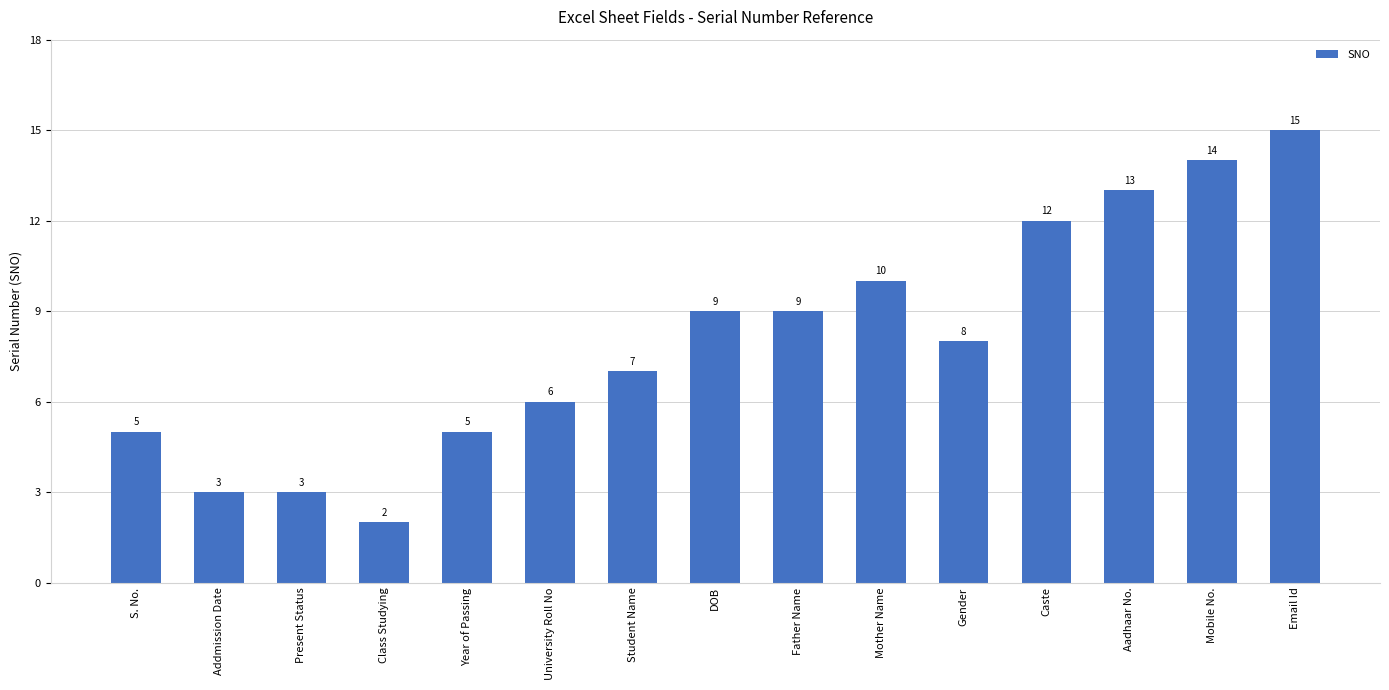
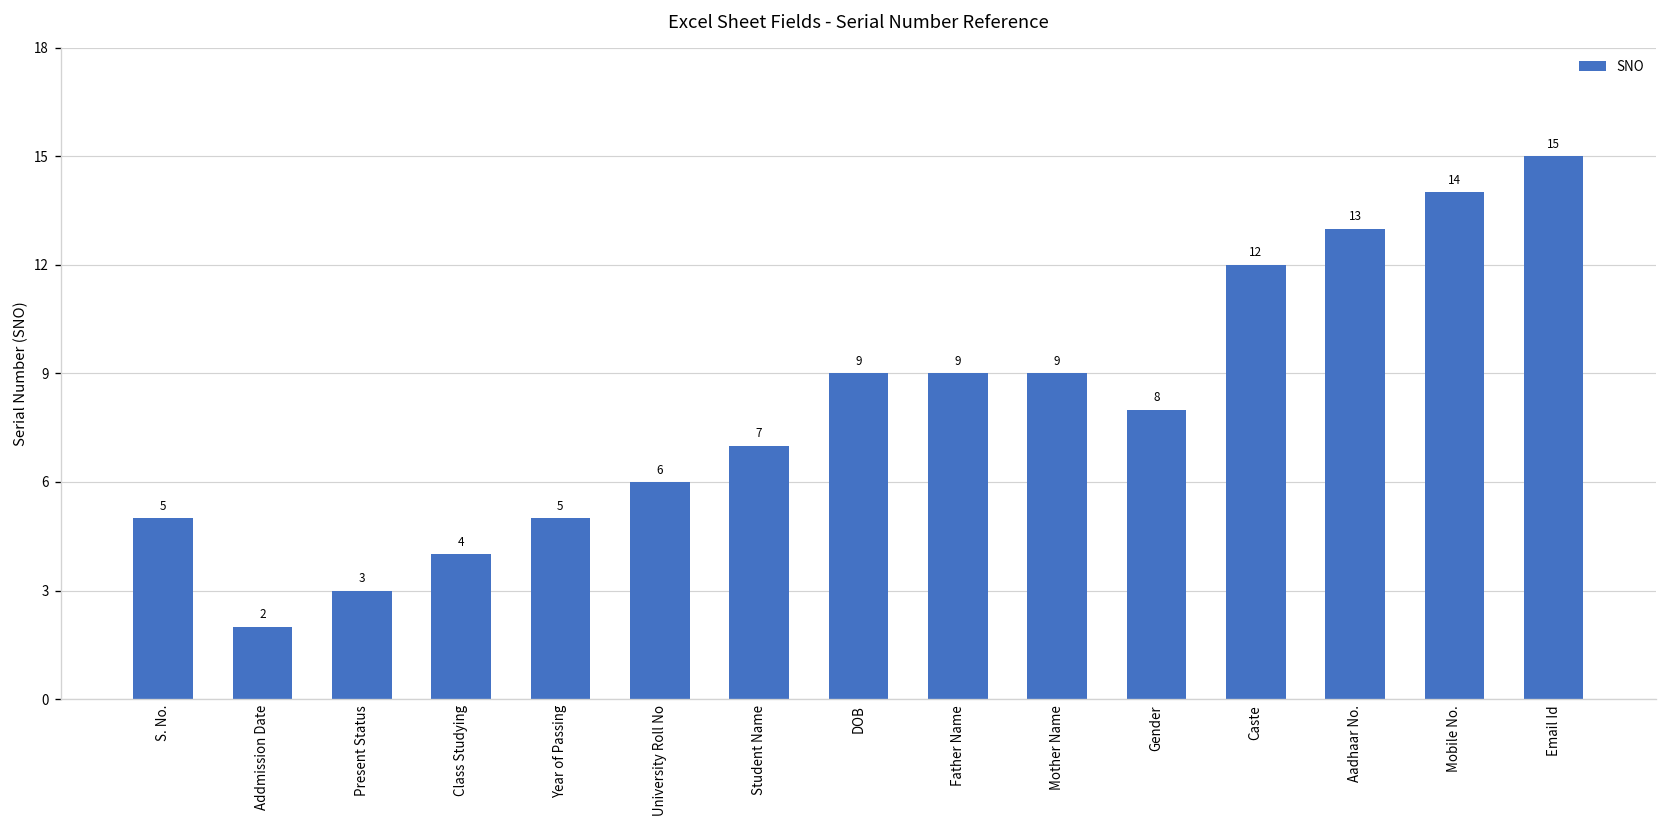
Addmission Date: 3 -> 2
Class Studying: 2 -> 4
Mother Name: 10 -> 9
